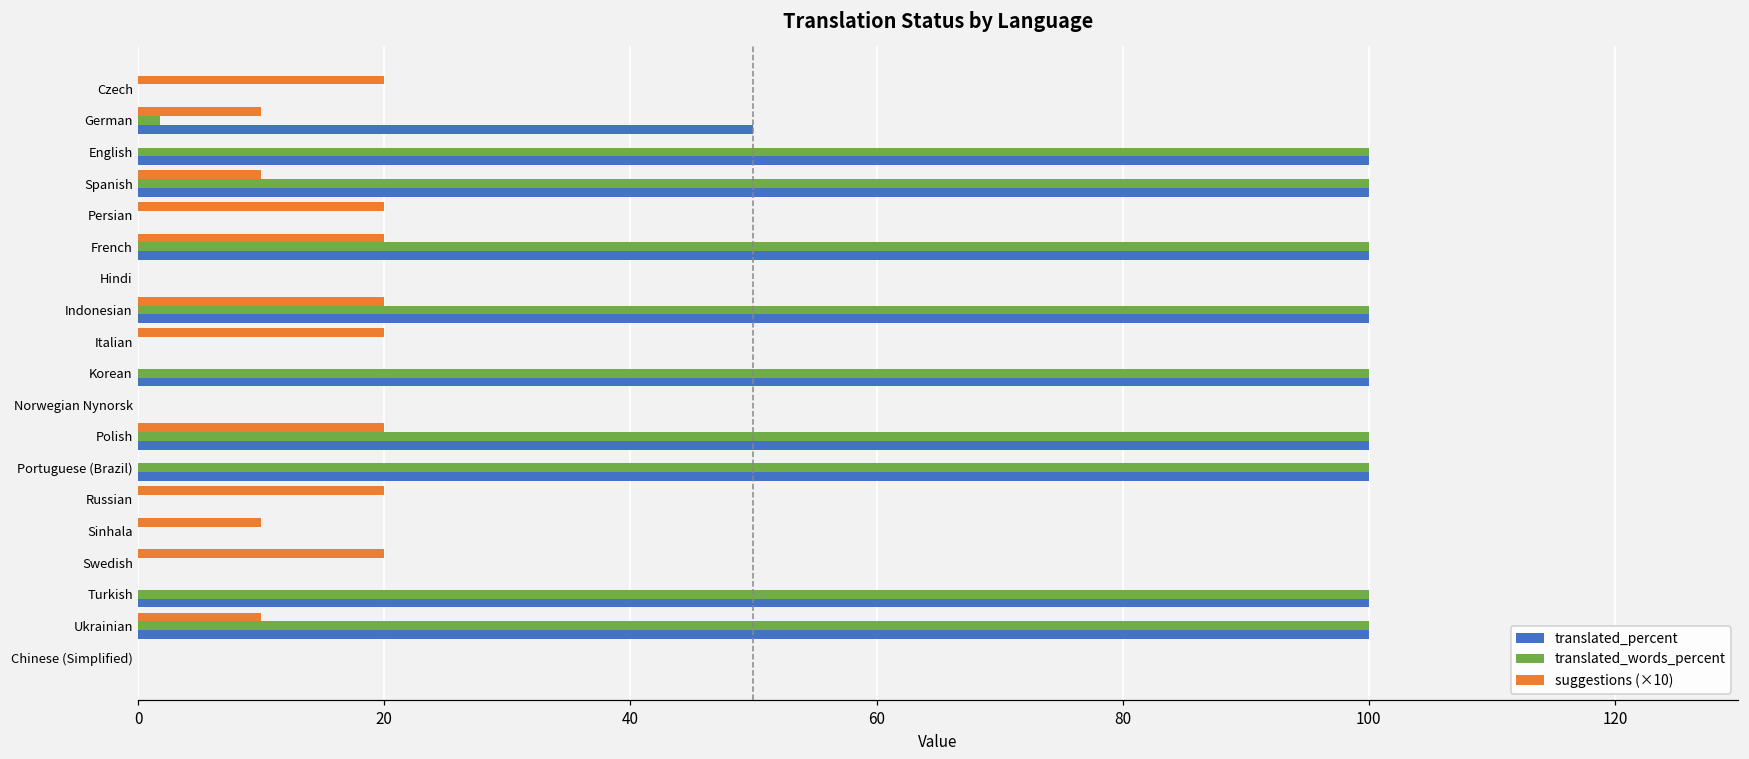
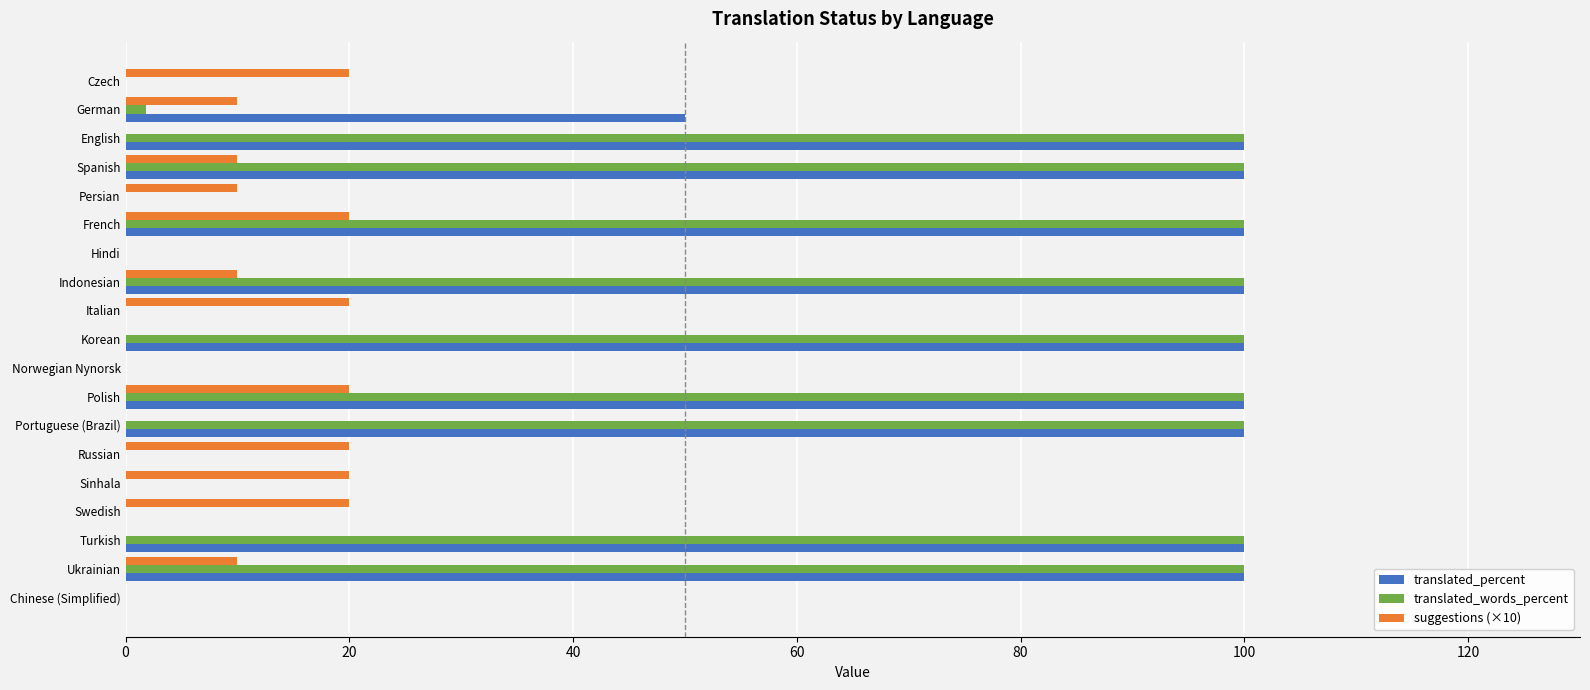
suggestions (×10), Persian: 20.0 -> 10.0
suggestions (×10), Indonesian: 20.0 -> 10.0
suggestions (×10), Sinhala: 10.0 -> 20.0
